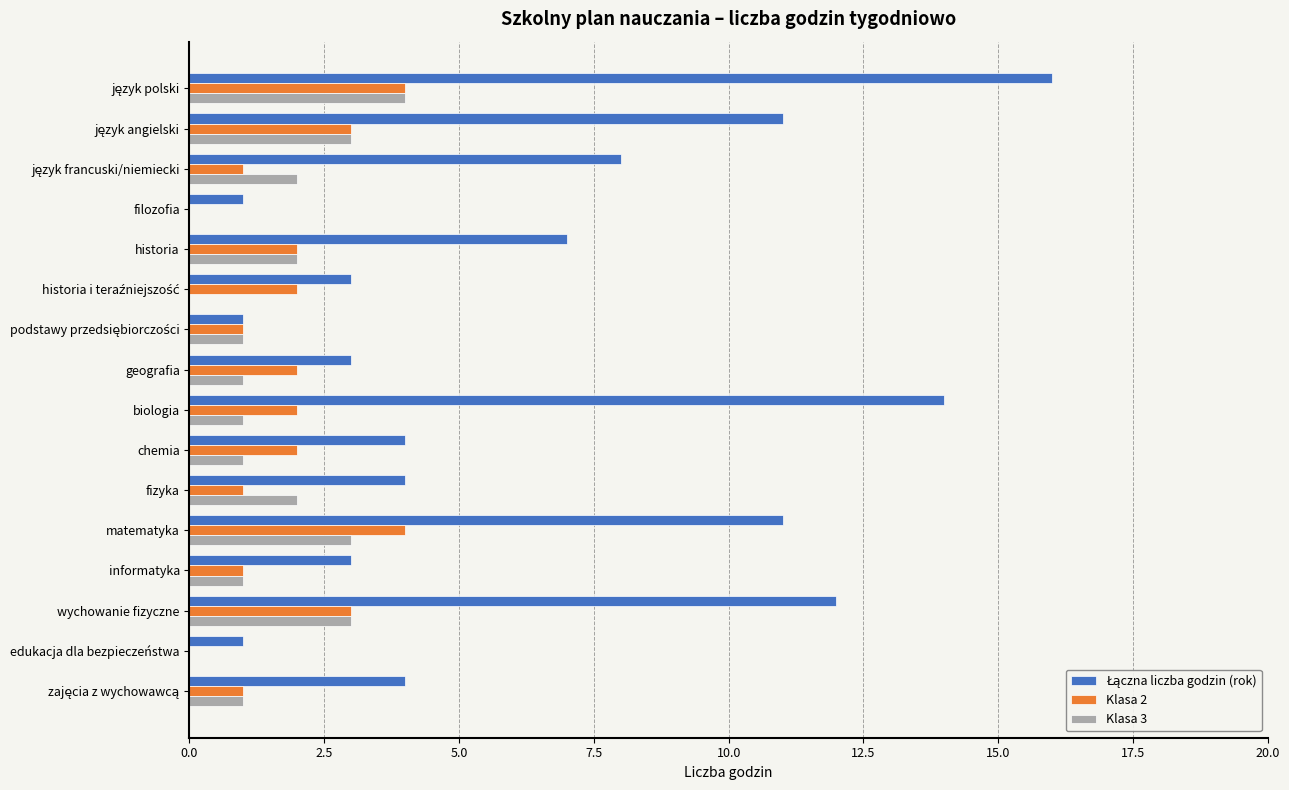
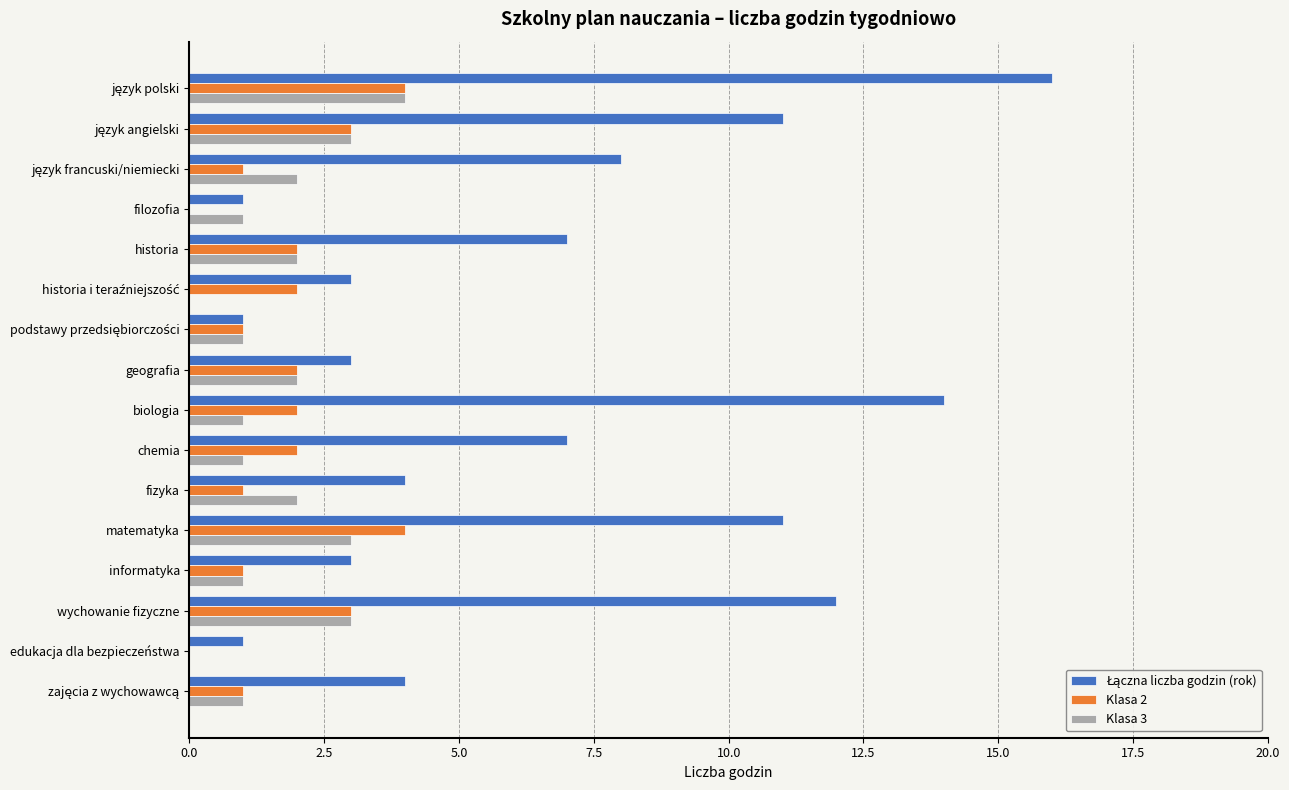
Klasa 3, filozofia: 0 -> 1
Klasa 3, geografia: 1 -> 2
Łączna liczba godzin (rok), chemia: 4 -> 7
